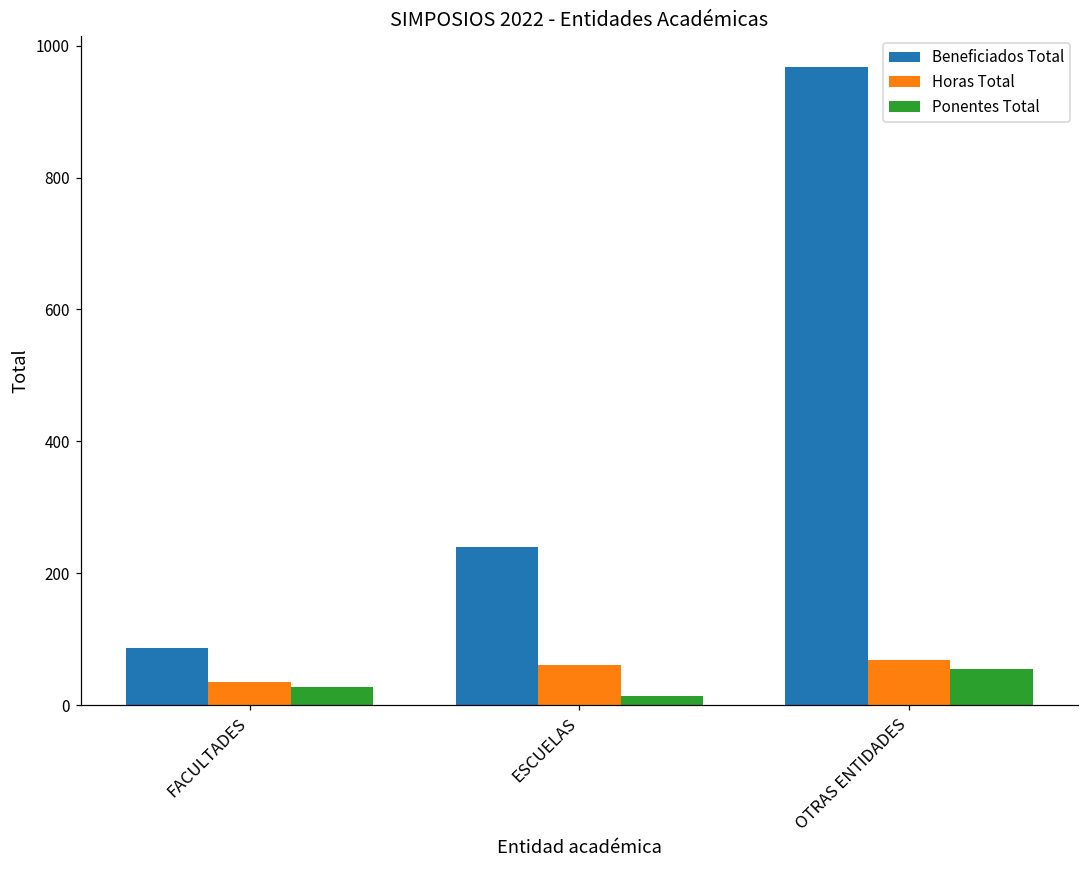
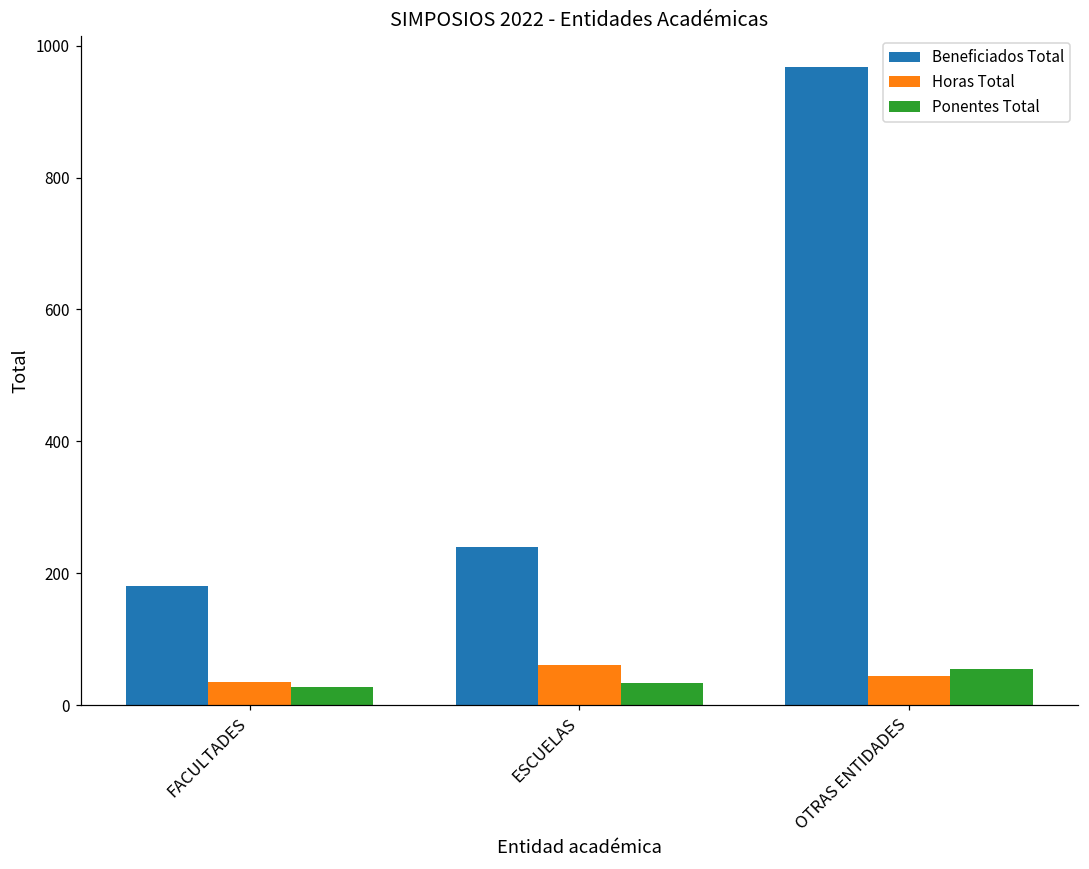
Beneficiados Total, FACULTADES: 90 -> 180
Ponentes Total, ESCUELAS: 10 -> 30
Horas Total, OTRAS ENTIDADES: 70 -> 40
